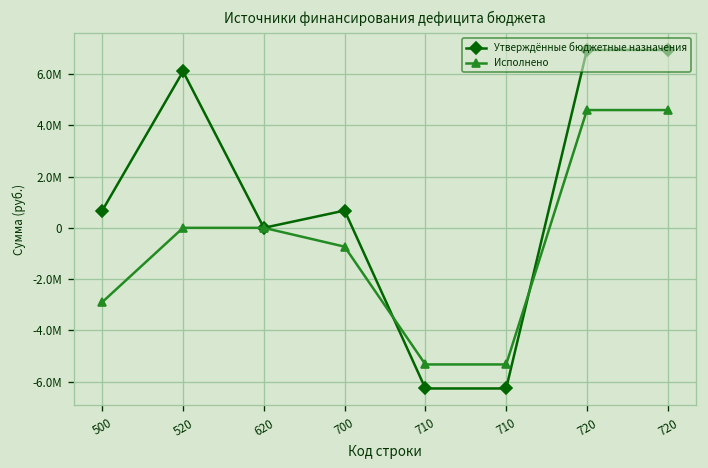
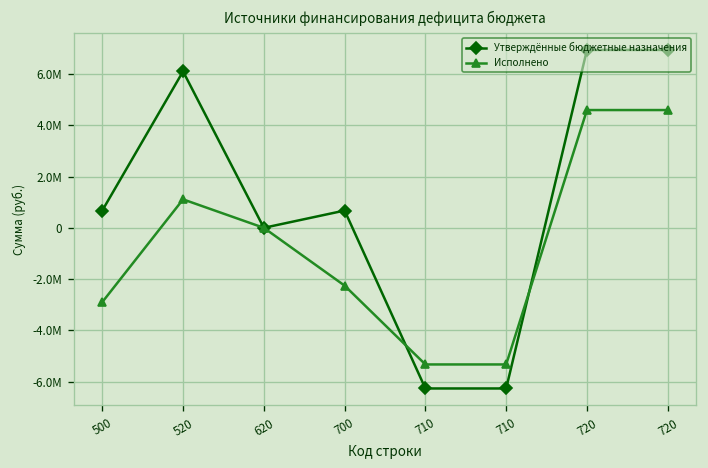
Исполнено, 520: 0 -> 1100000
Исполнено, 700: -700000 -> -2300000
